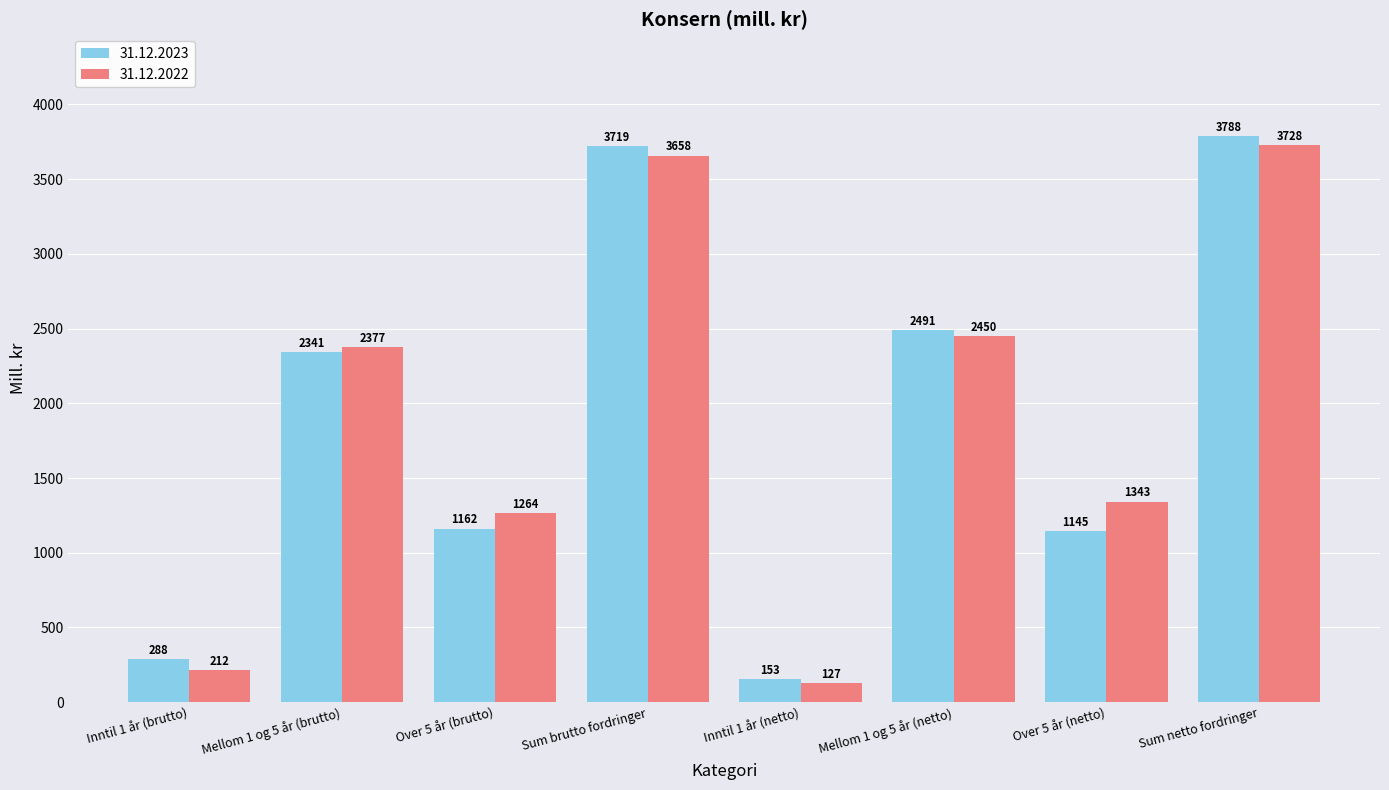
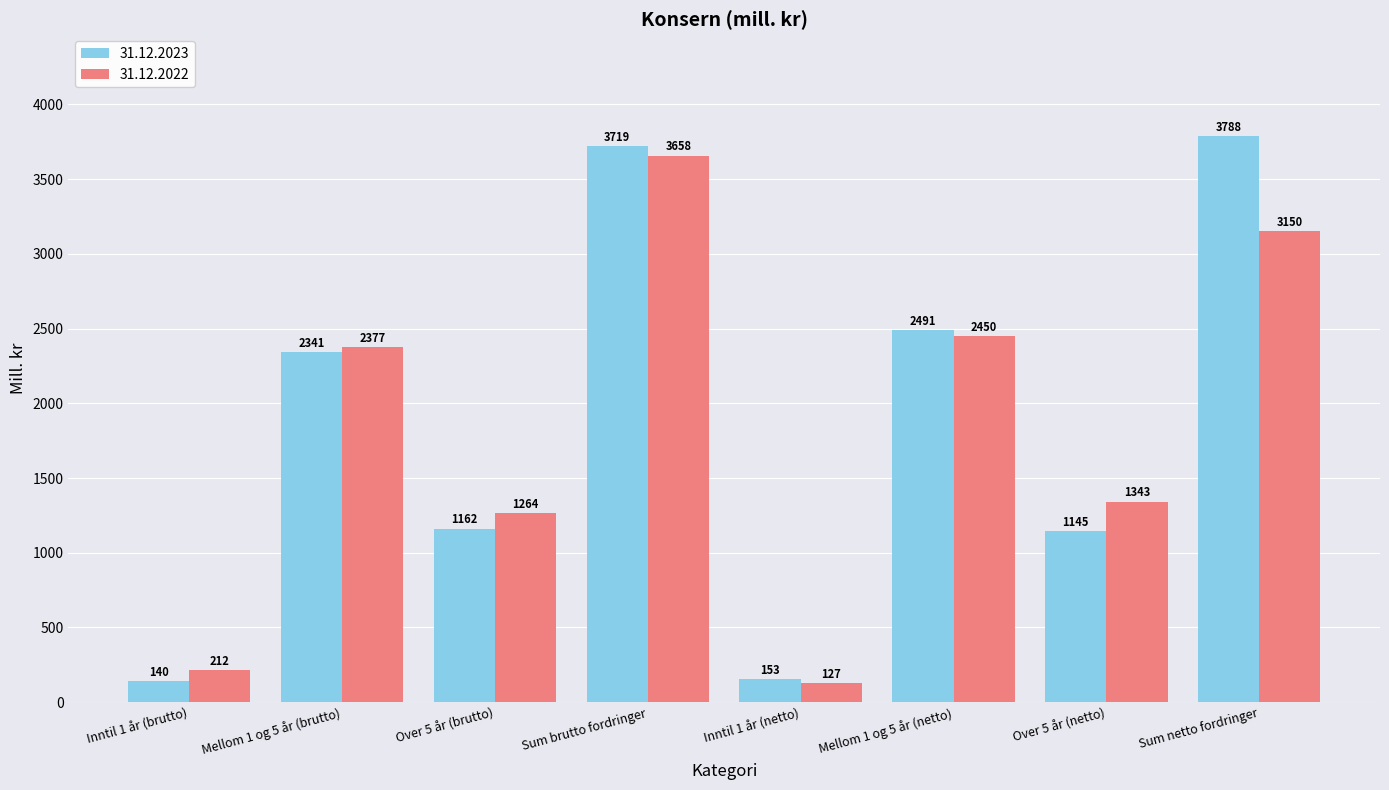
31.12.2023, Inntil 1 år (brutto): 288 -> 140
31.12.2022, Sum netto fordringer: 3728 -> 3150
